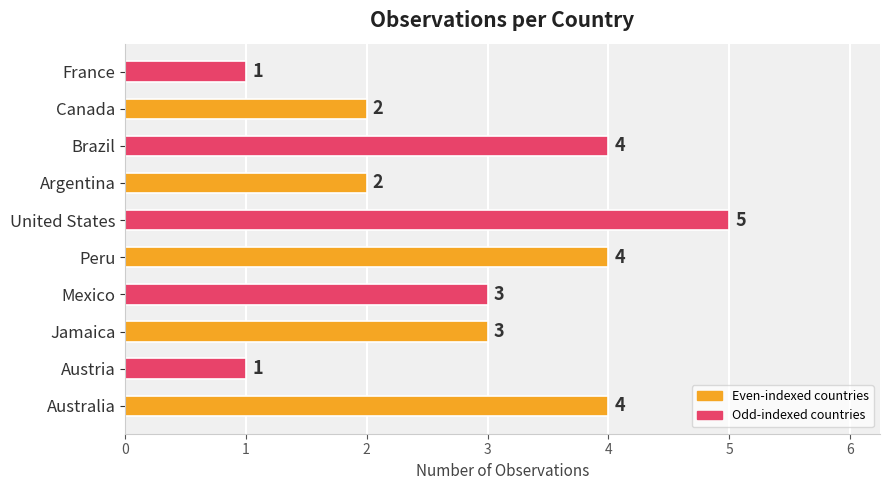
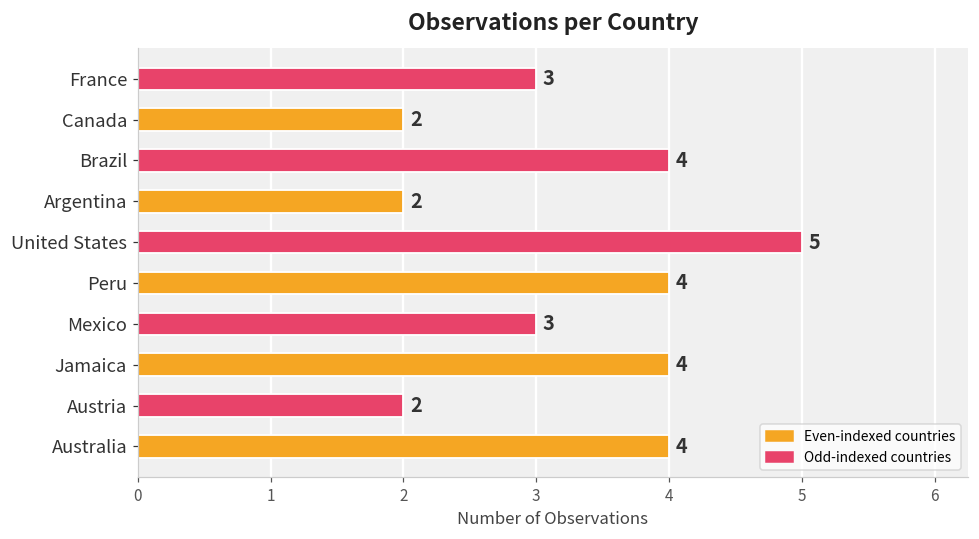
France: 1 -> 3
Jamaica: 3 -> 4
Austria: 1 -> 2
